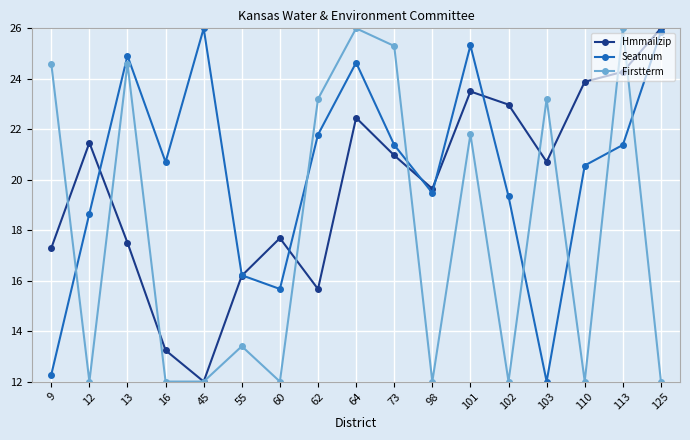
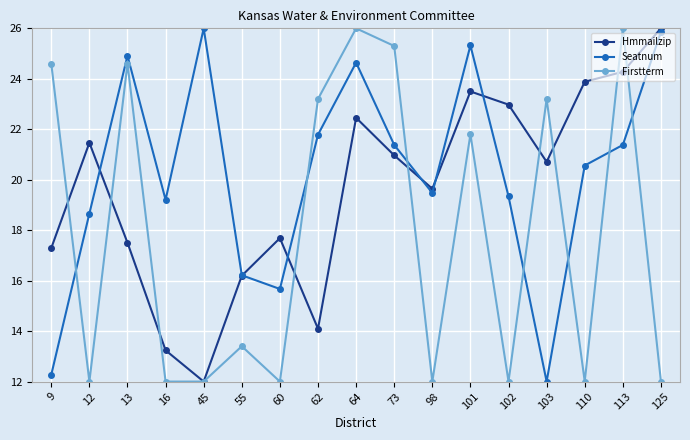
Seatnum, 16: 20.7 -> 19.2
Hmmailzip, 62: 15.7 -> 14.1
